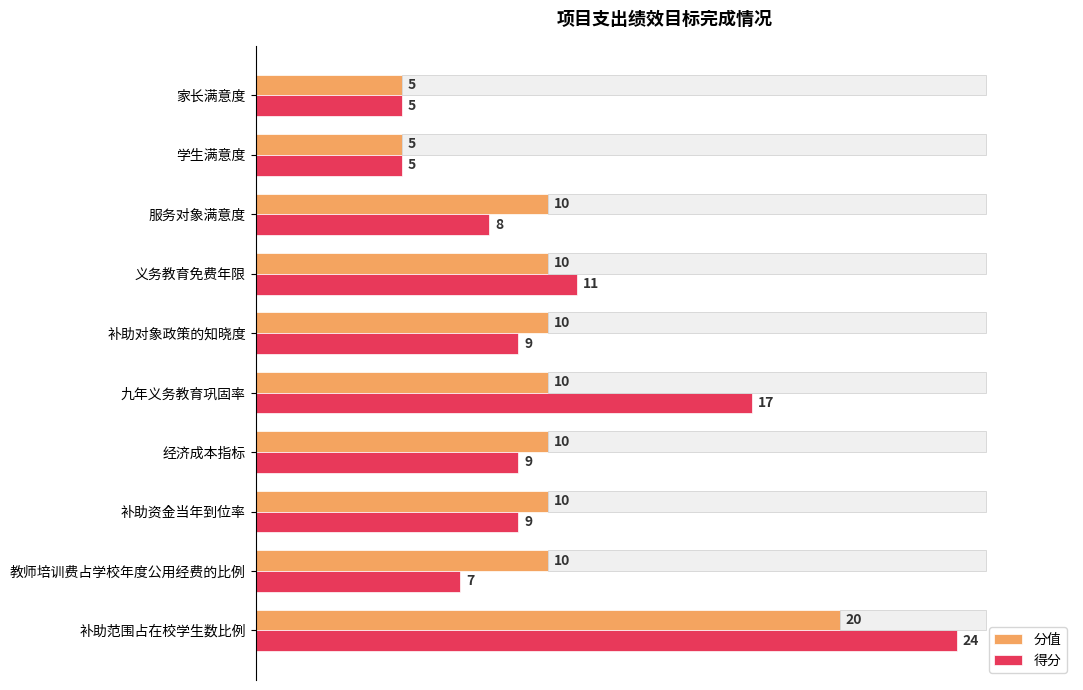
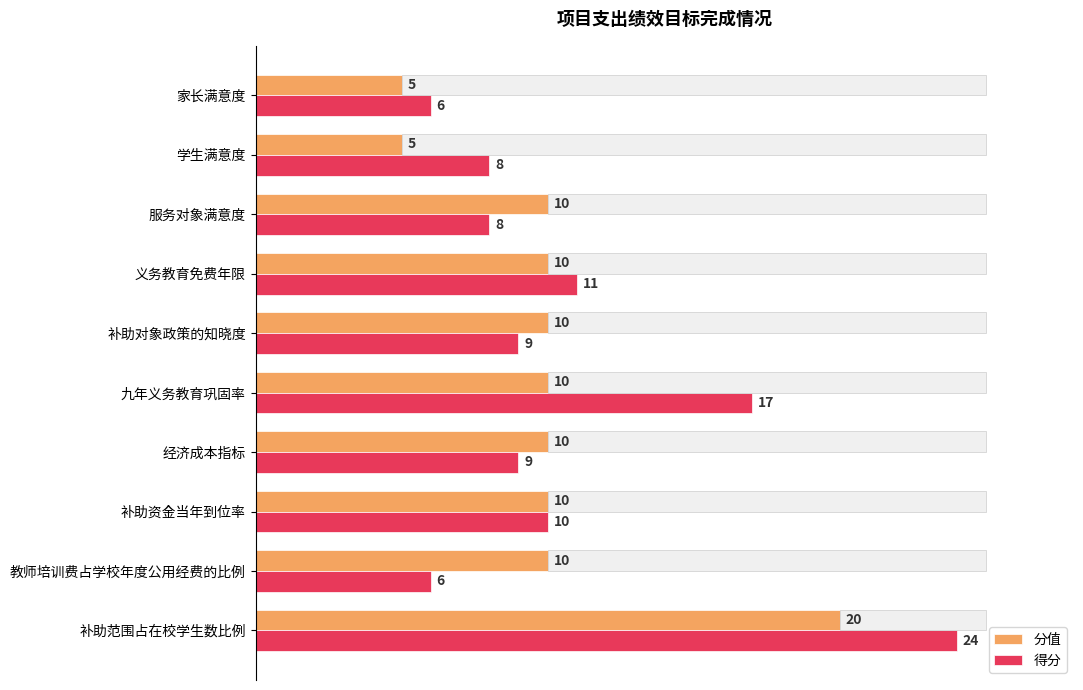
得分, 家长满意度: 5 -> 6
得分, 学生满意度: 5 -> 8
得分, 补助资金当年到位率: 9 -> 10
得分, 教师培训费占学校年度公用经费的比例: 7 -> 6
